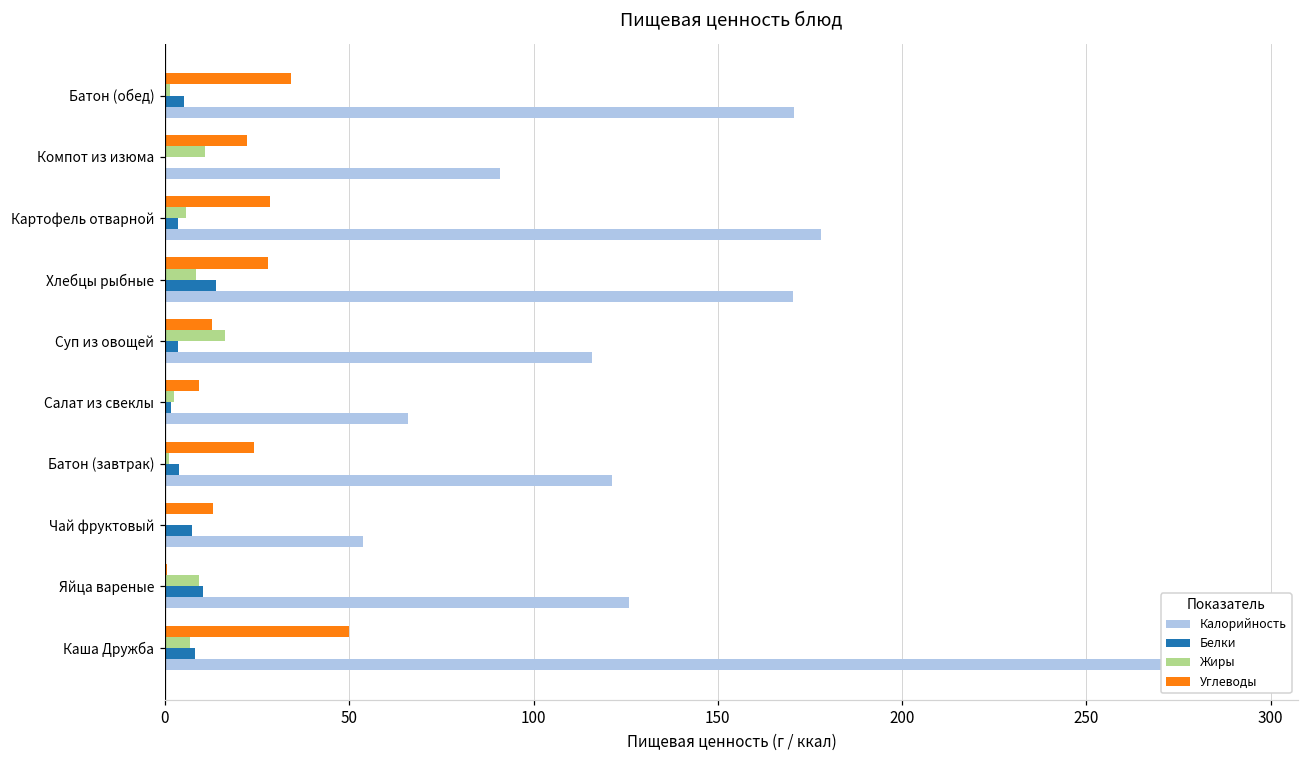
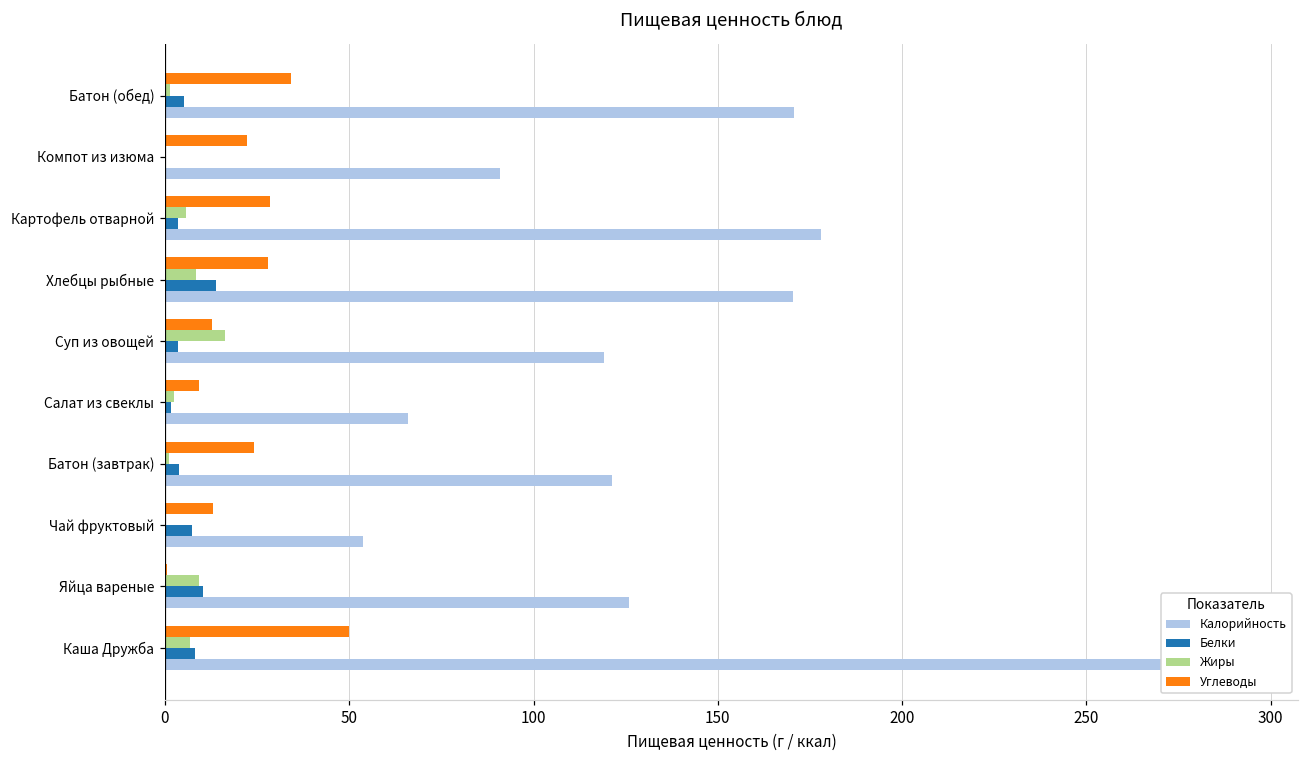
Жиры, Компот из изюма: 11 -> 0
Калорийность, Суп из овощей: 116 -> 119
